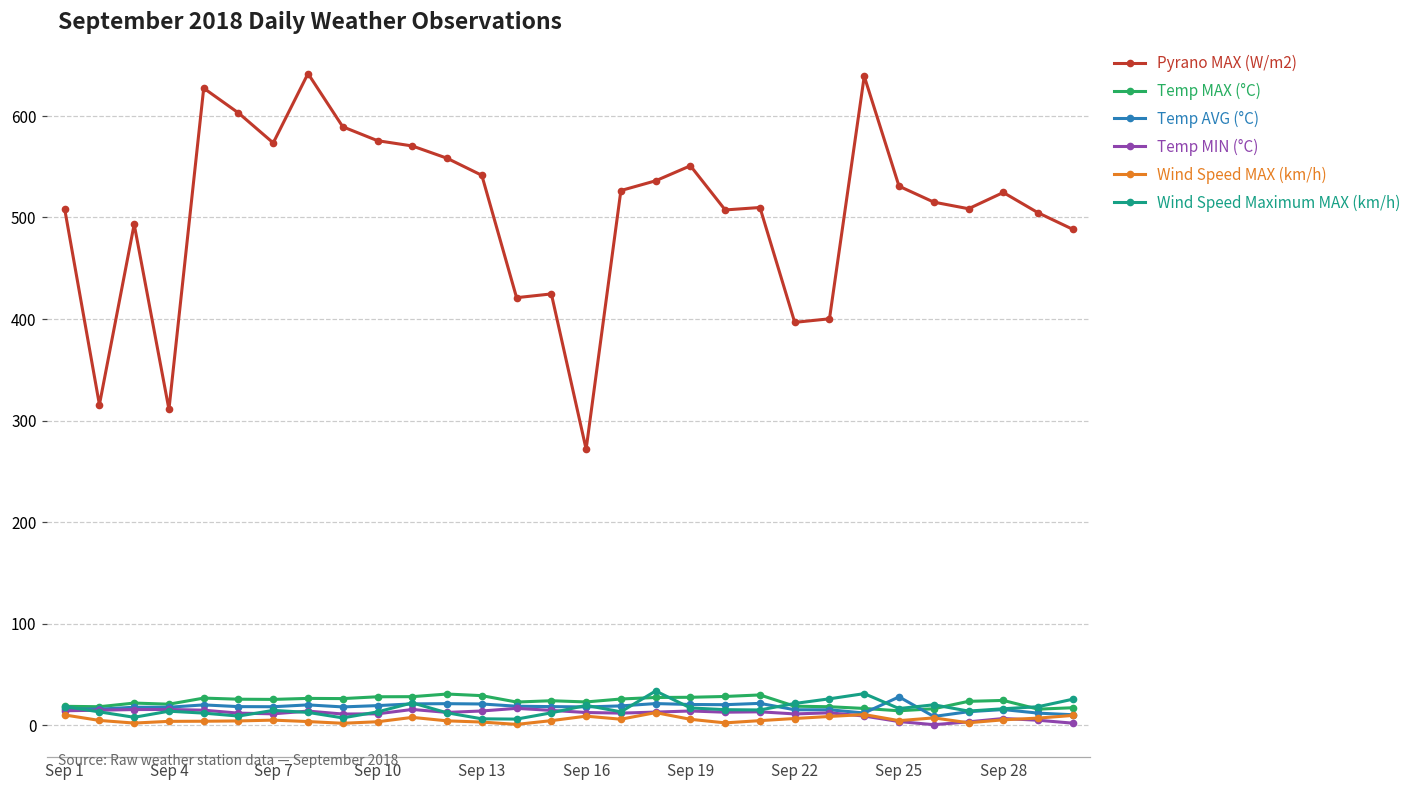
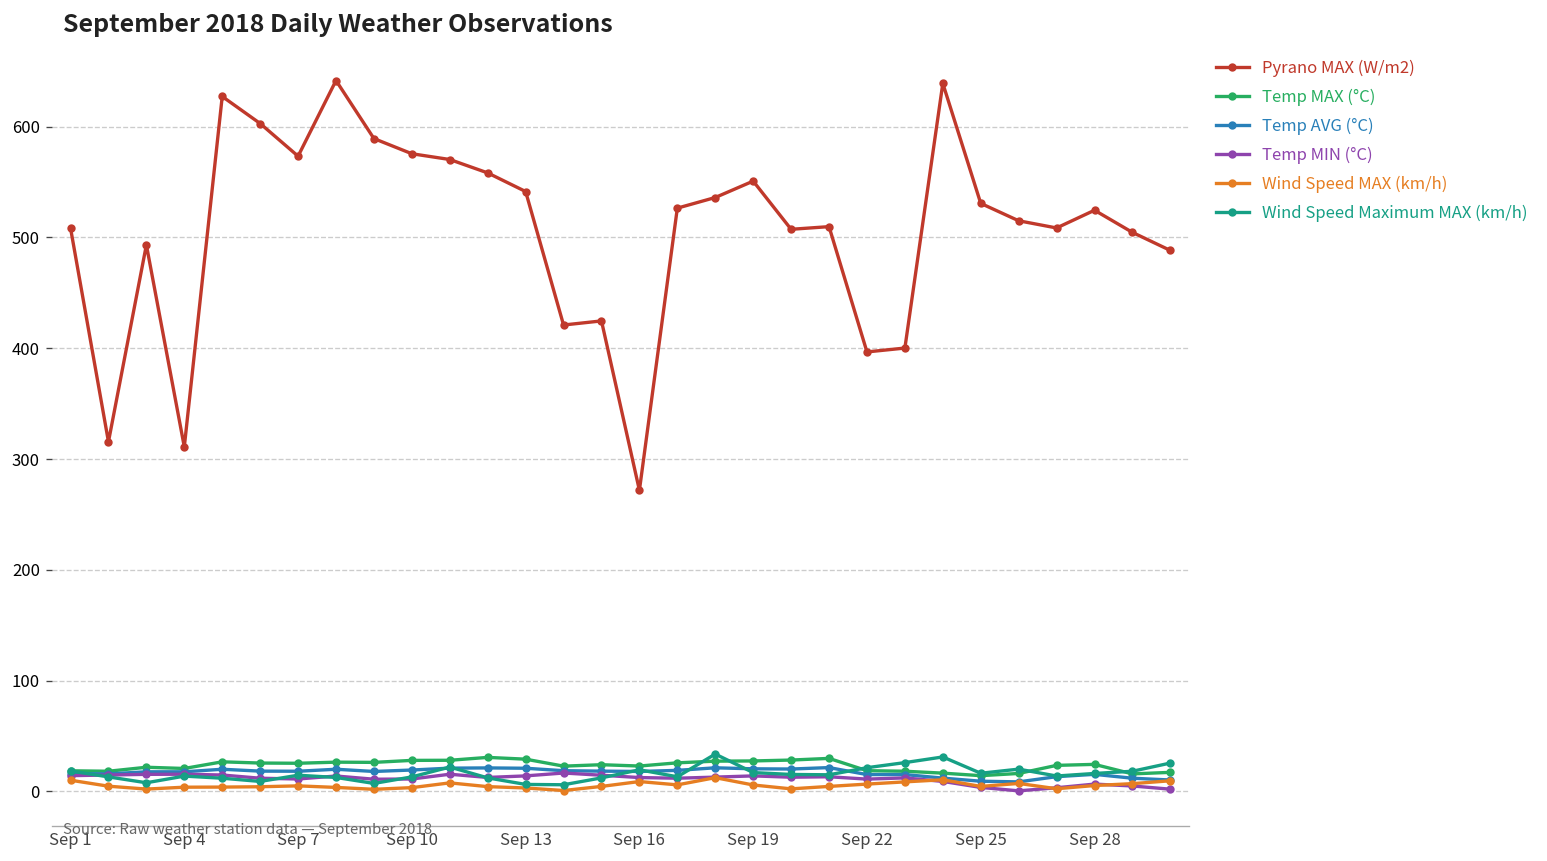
Temp AVG (°C), Sep 25: 30 -> 10
